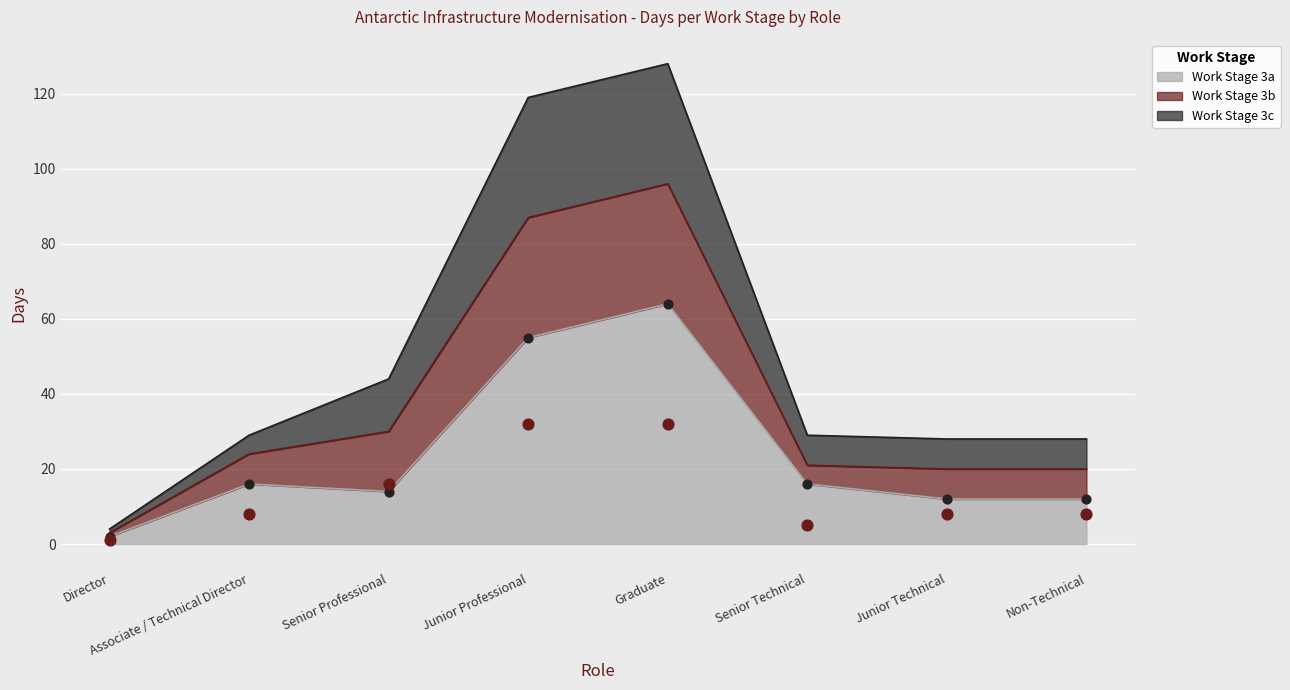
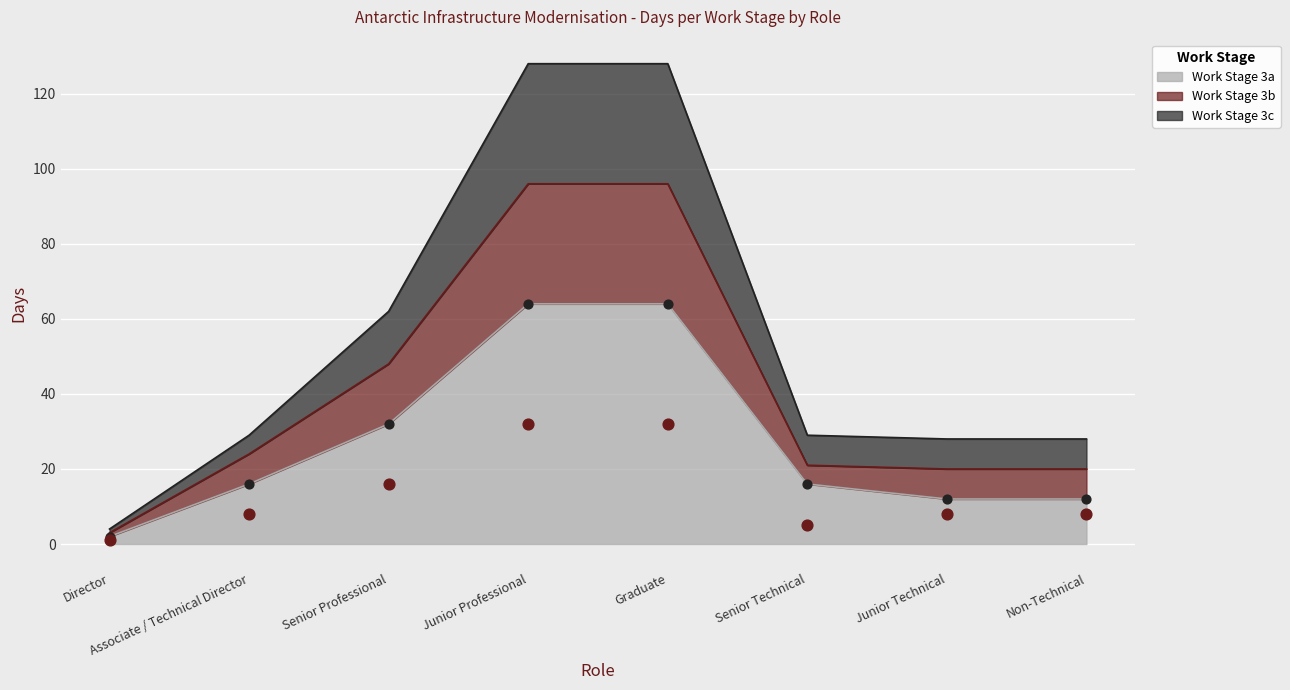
Work Stage 3a, Senior Professional: 14 -> 32
Work Stage 3a, Junior Professional: 55 -> 64
